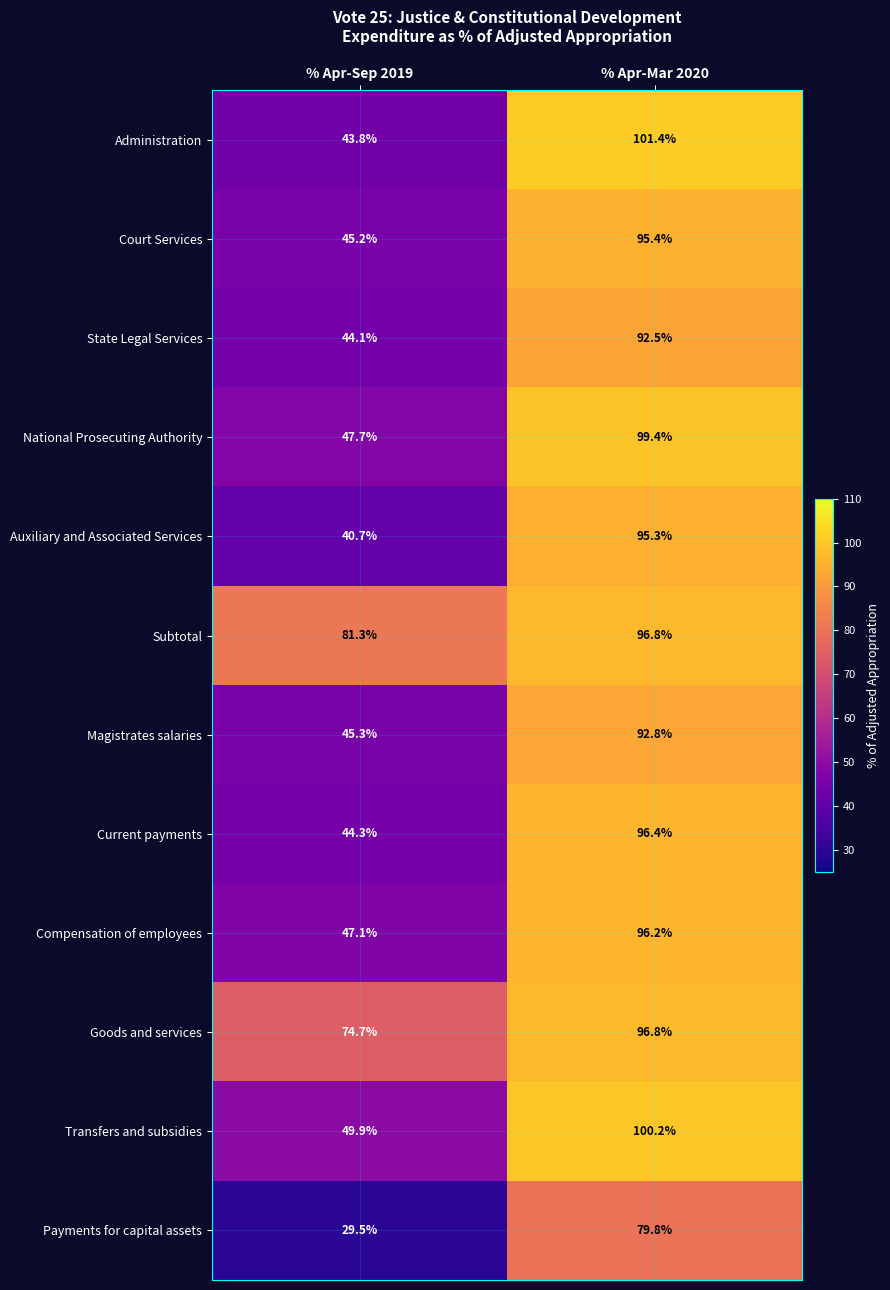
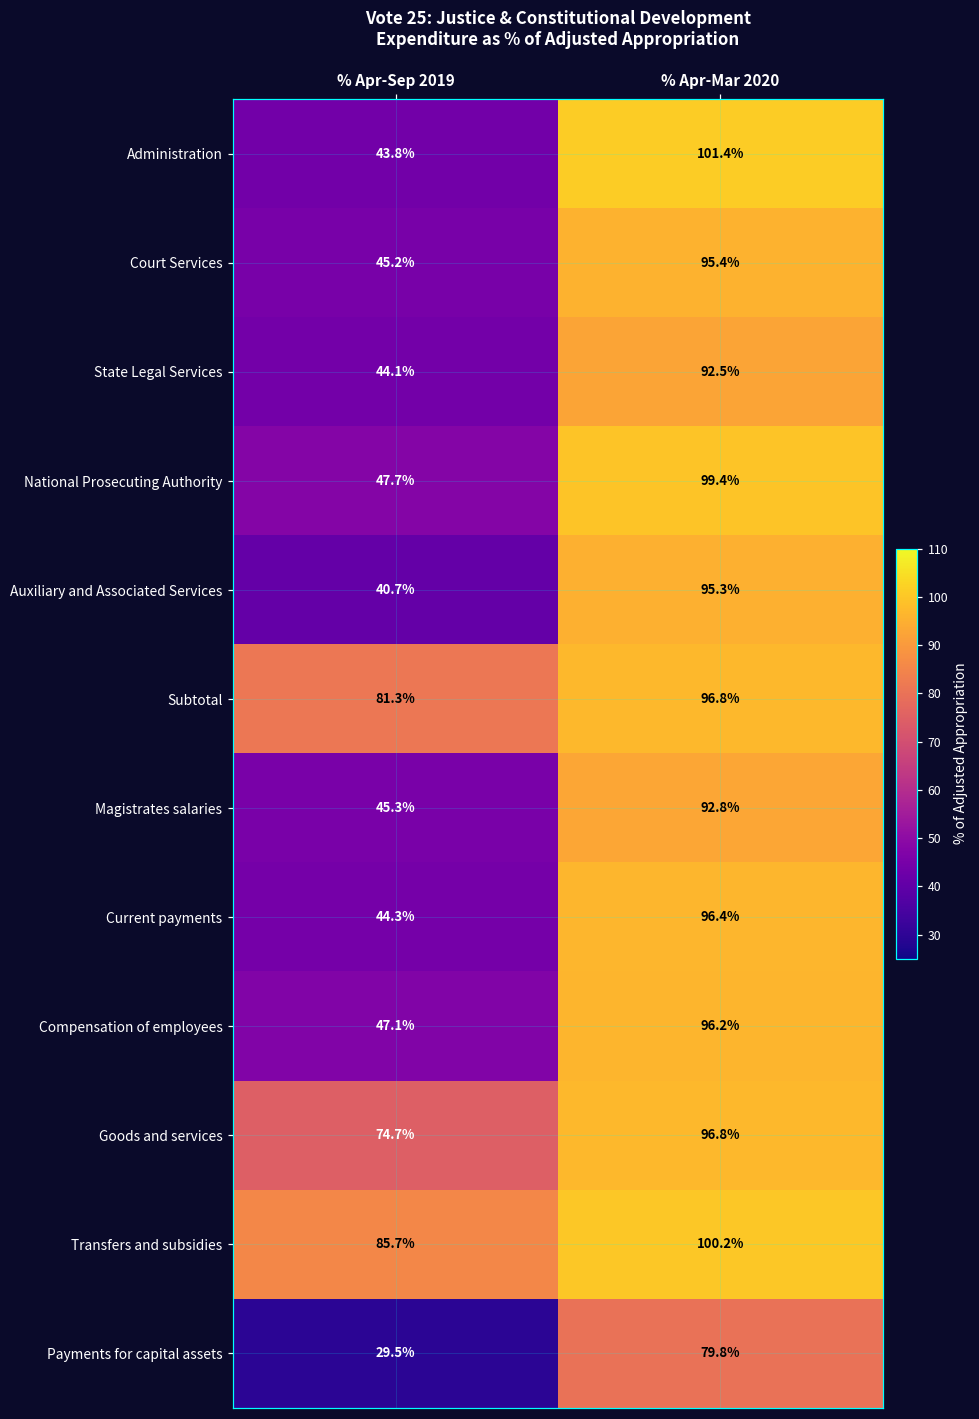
Transfers and subsidies, % Apr-Sep 2019: 49.9% -> 85.7%
